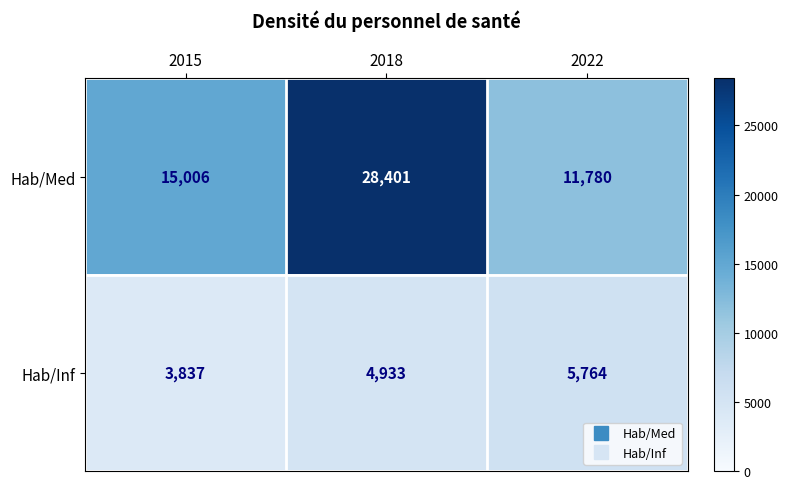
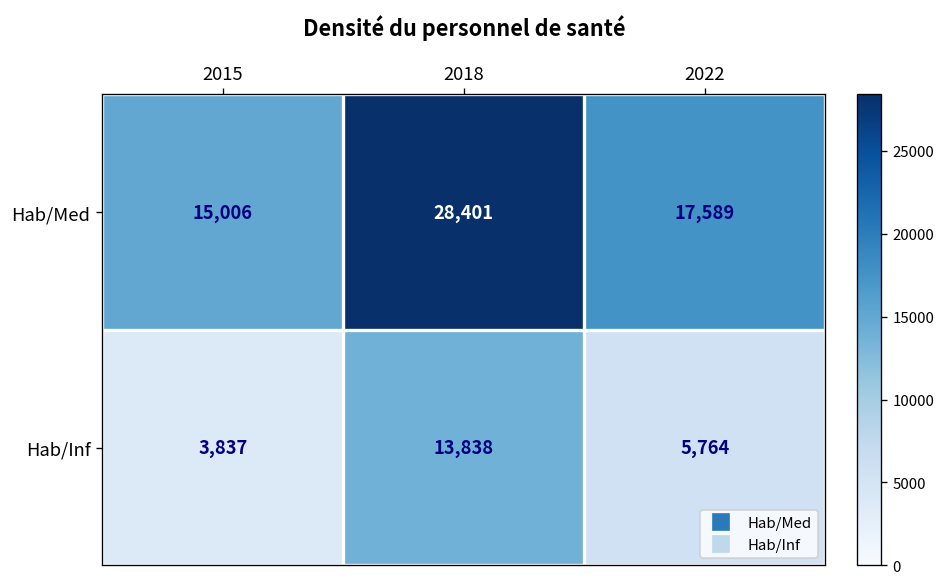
Hab/Med, 2022: 11,780 -> 17,589
Hab/Inf, 2018: 4,933 -> 13,838
